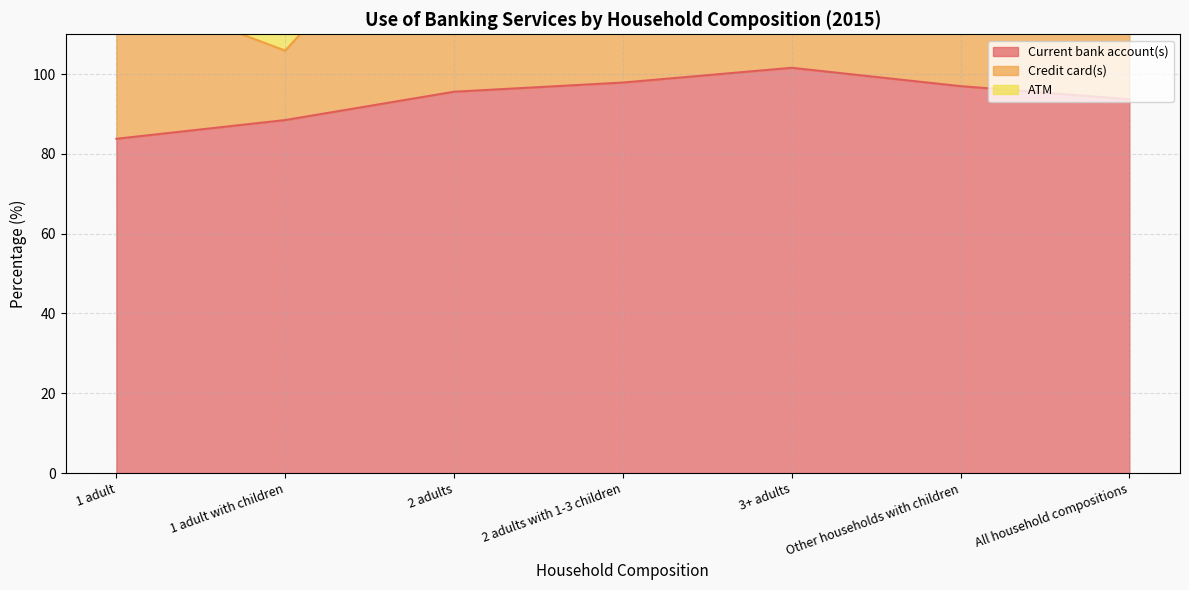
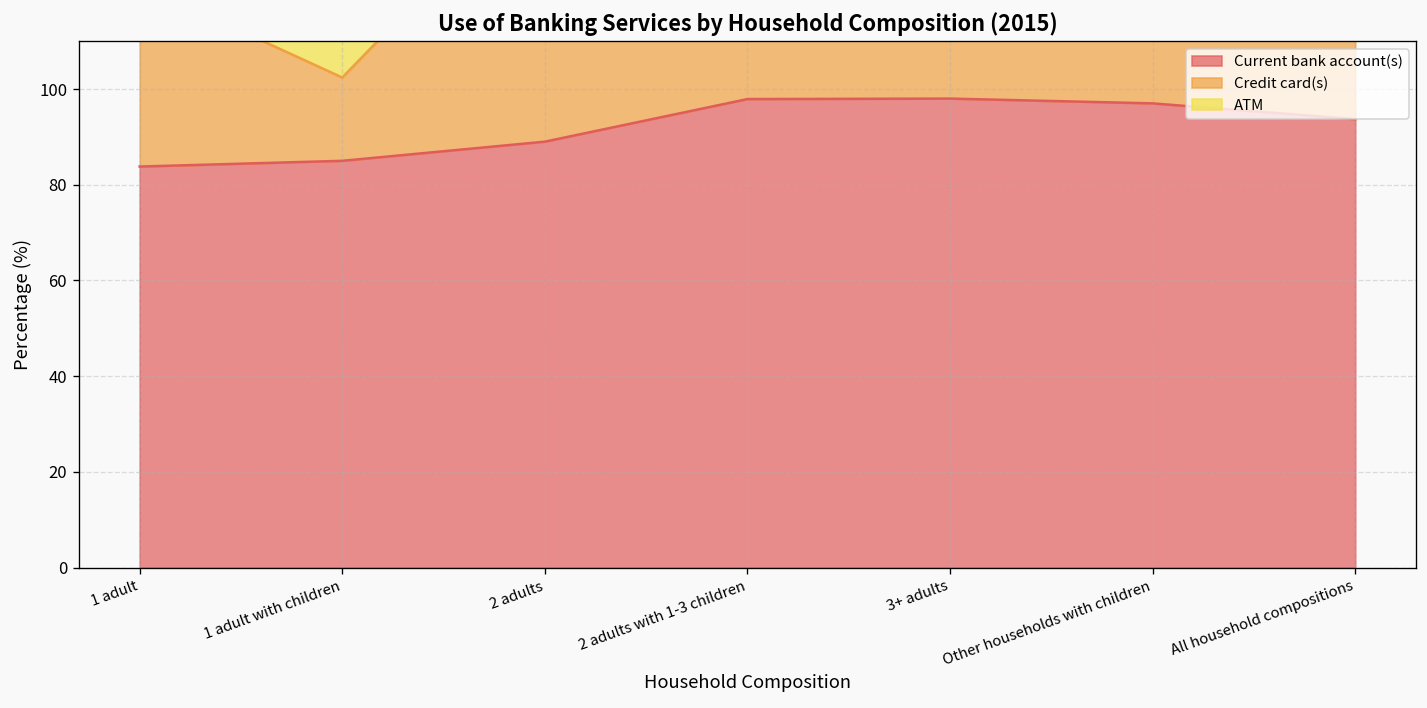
Current bank account(s), 1 adult with children: 89 -> 85
Current bank account(s), 2 adults: 96 -> 89
Current bank account(s), 3+ adults: 102 -> 98
